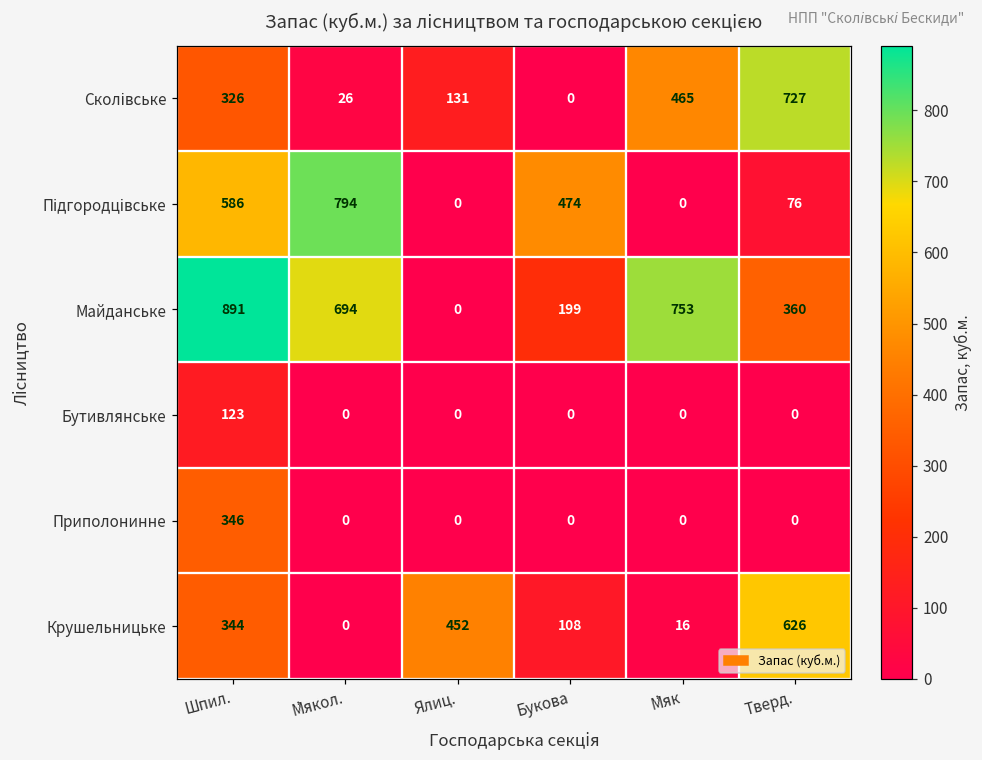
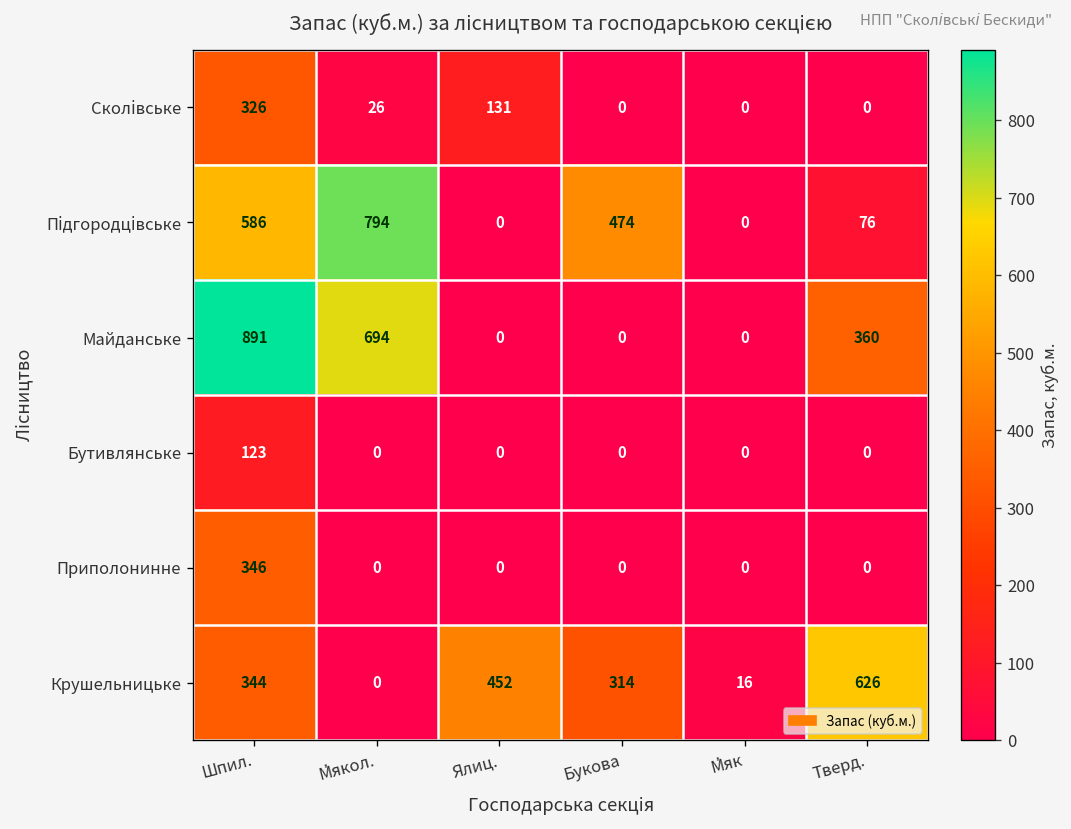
Сколівське, М҆як: 465 -> 0
Сколівське, Тверд.: 727 -> 0
Майданське, Букова: 199 -> 0
Майданське, М҆як: 753 -> 0
Крушельницьке, Букова: 108 -> 314
